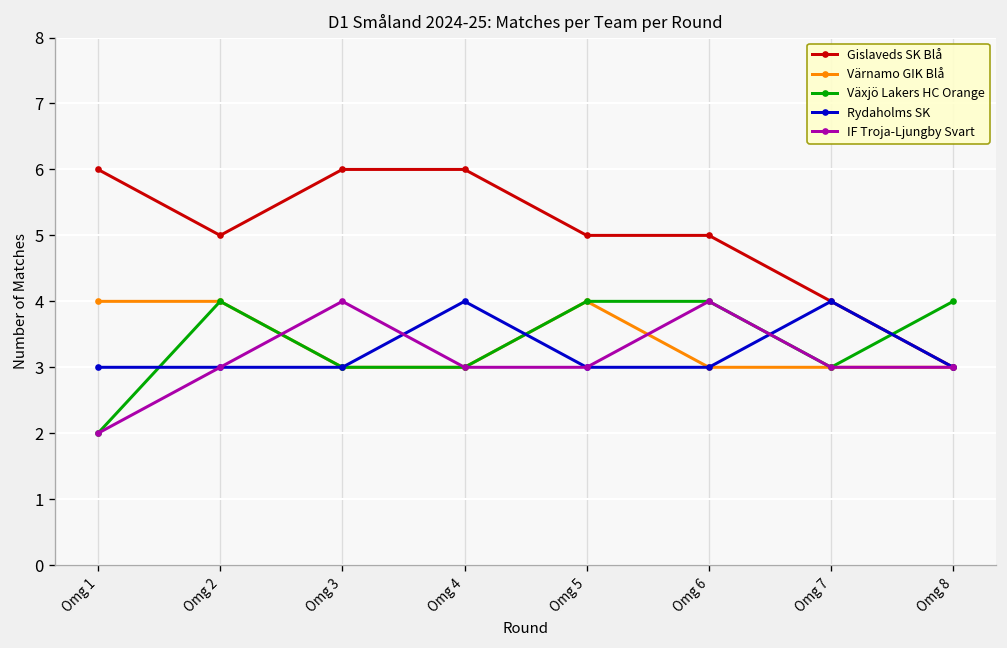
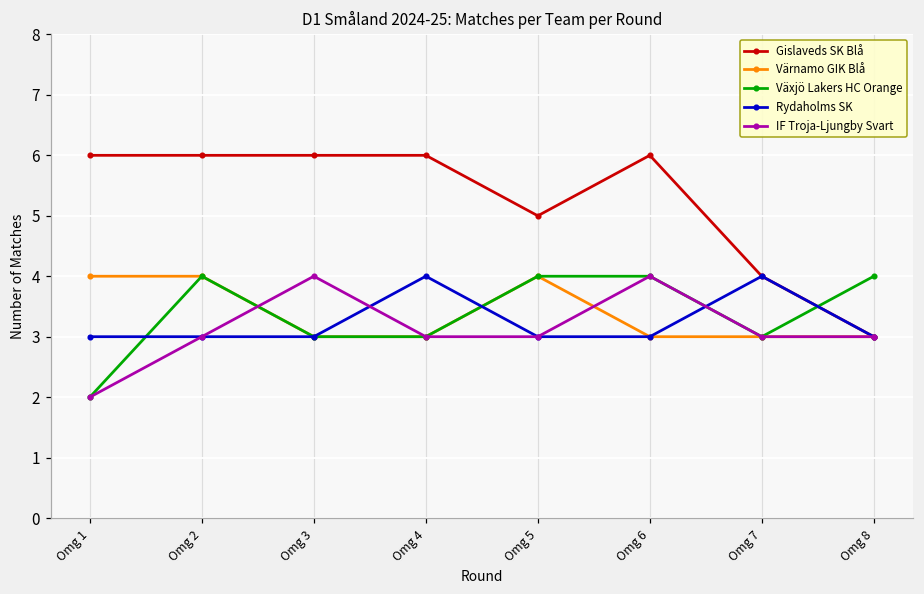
Gislaveds SK Blå, Omg 2: 5 -> 6
Gislaveds SK Blå, Omg 6: 5 -> 6
